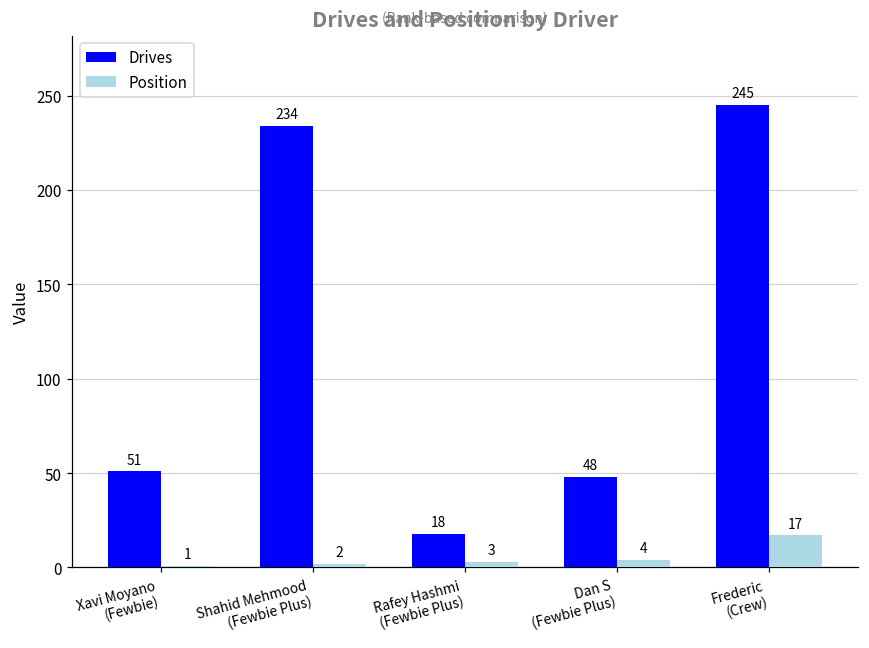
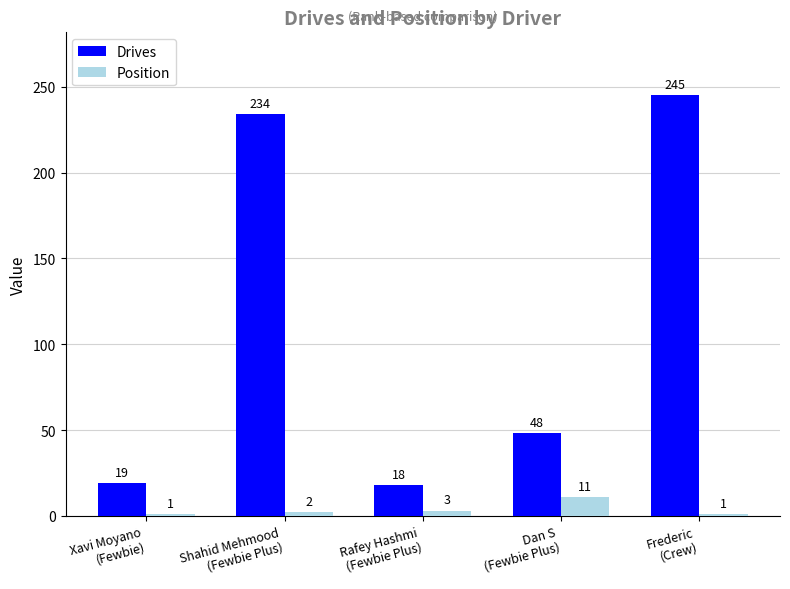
Drives, Xavi Moyano (Fewbie): 51 -> 19
Position, Dan S (Fewbie Plus): 4 -> 11
Position, Frederic (Crew): 17 -> 1
